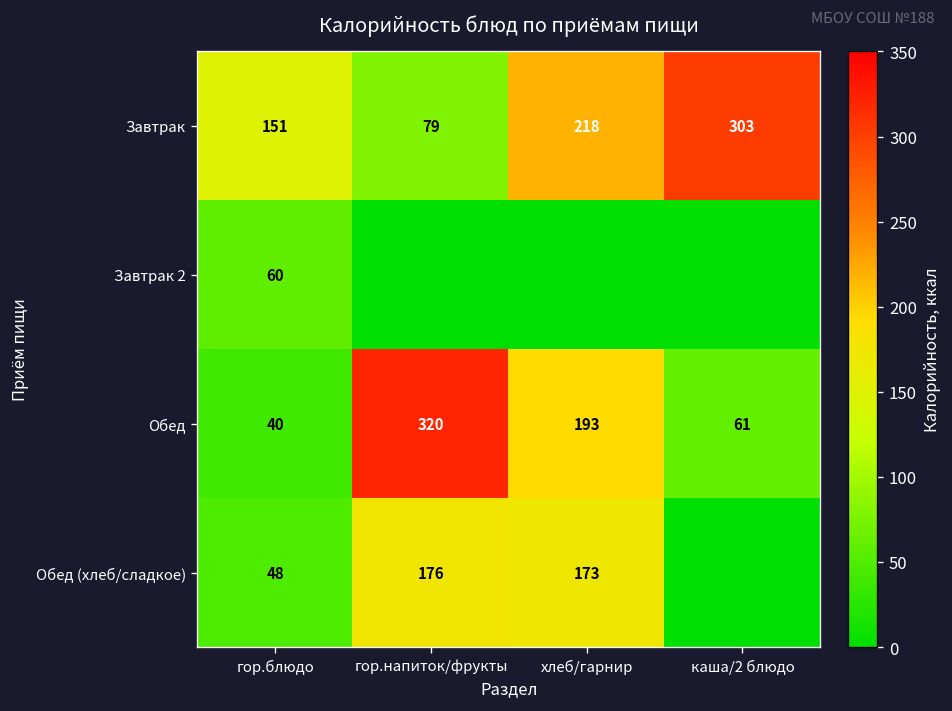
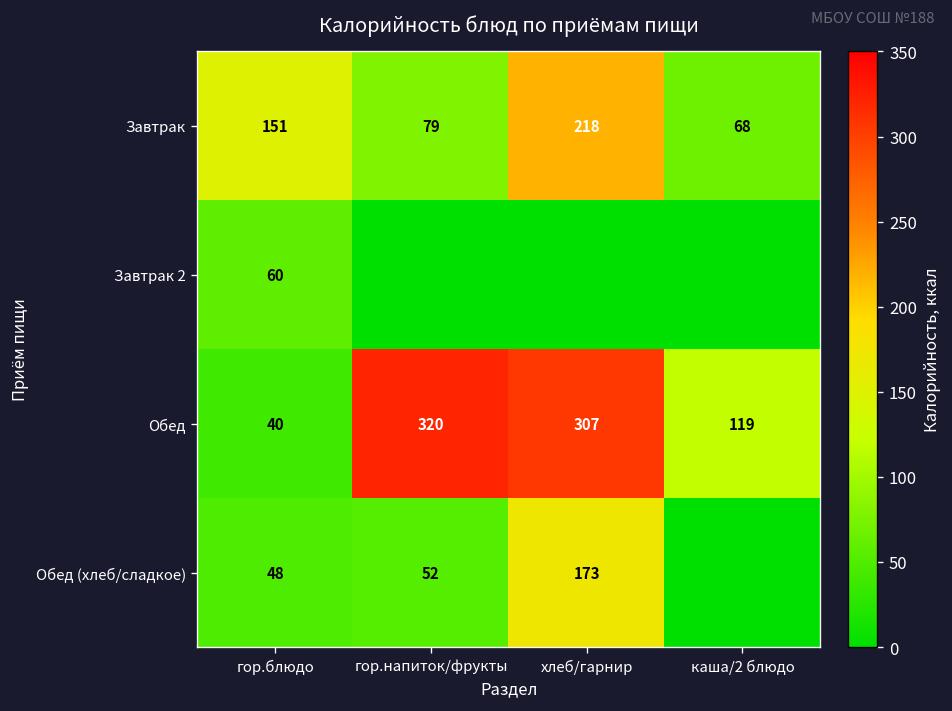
Завтрак, каша/2 блюдо: 303 -> 68
Обед, хлеб/гарнир: 193 -> 307
Обед, каша/2 блюдо: 61 -> 119
Обед (хлеб/сладкое), гор.напиток/фрукты: 176 -> 52
